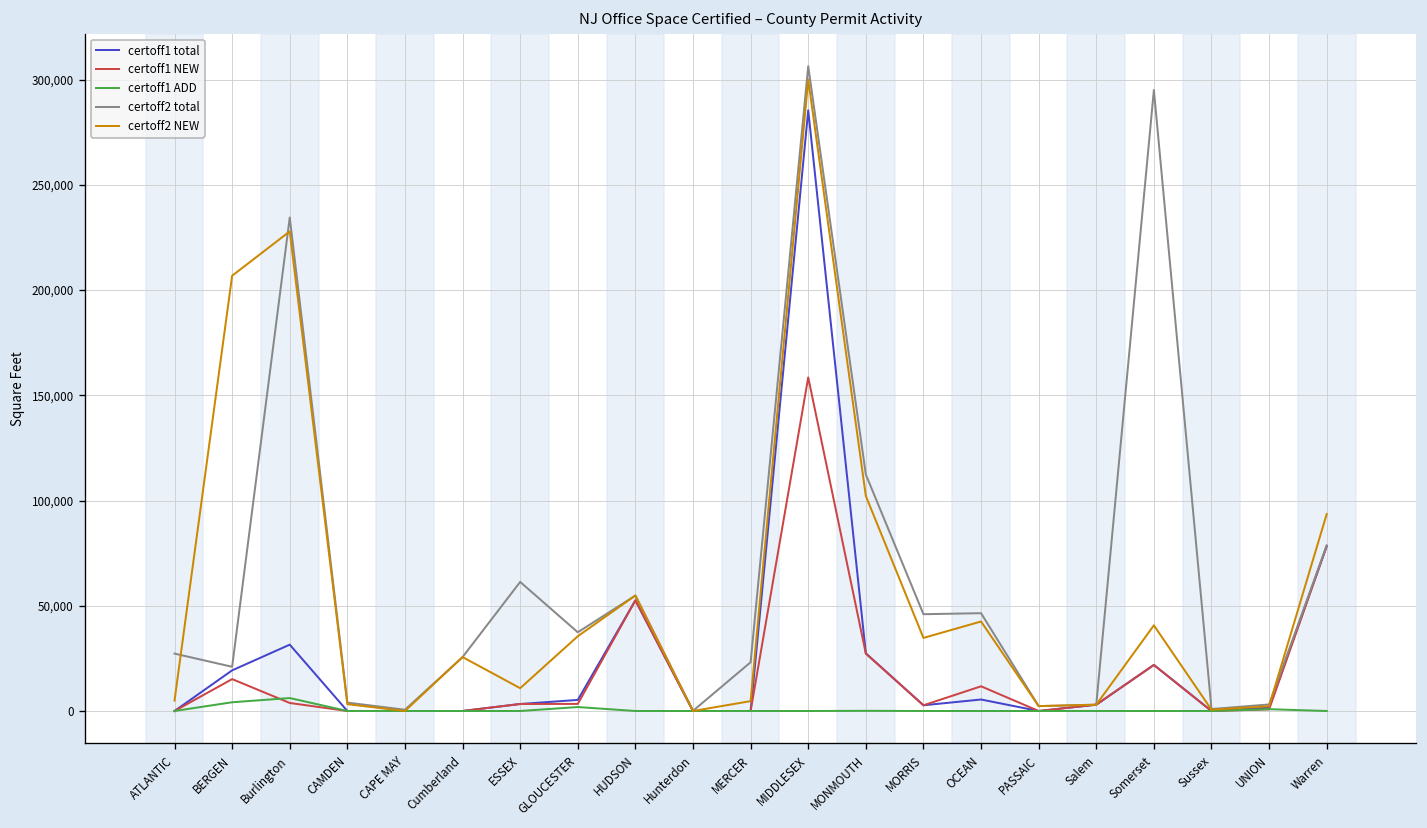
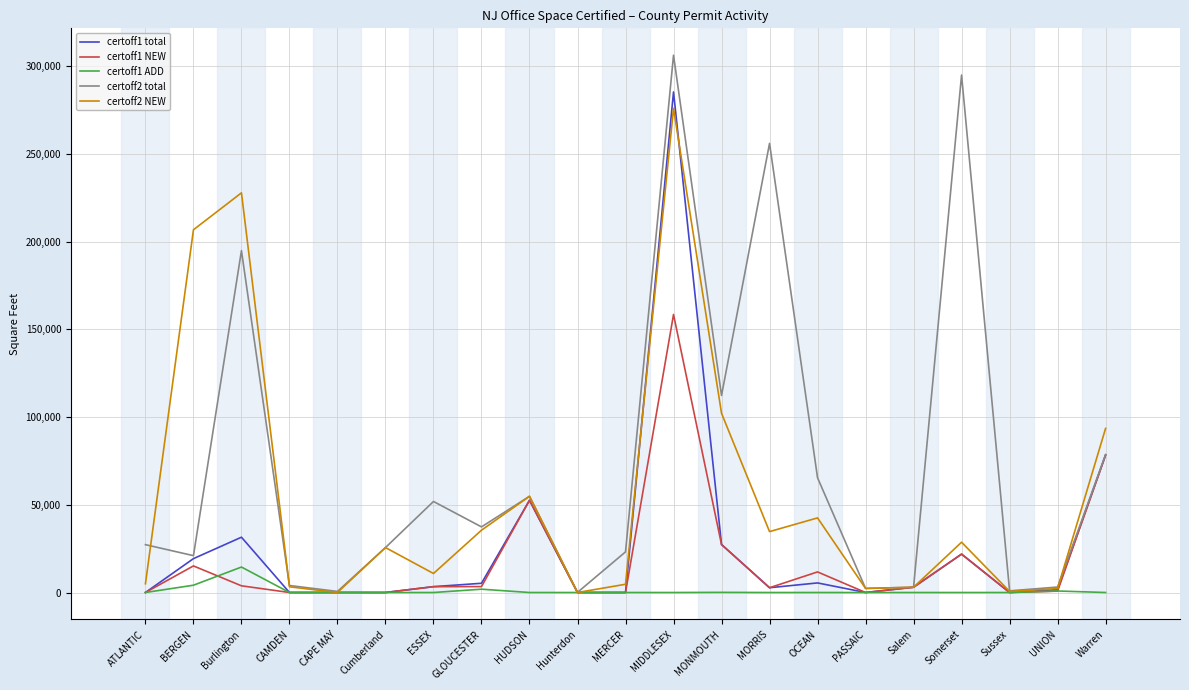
certoff1 ADD, Burlington: 6,000 -> 15,000
certoff2 total, Burlington: 234,000 -> 195,000
certoff2 total, ESSEX: 61,000 -> 52,000
certoff2 NEW, MIDDLESEX: 300,000 -> 276,000
certoff2 total, MORRIS: 46,000 -> 256,000
certoff2 total, OCEAN: 46,000 -> 65,000
certoff2 NEW, Somerset: 41,000 -> 29,000
